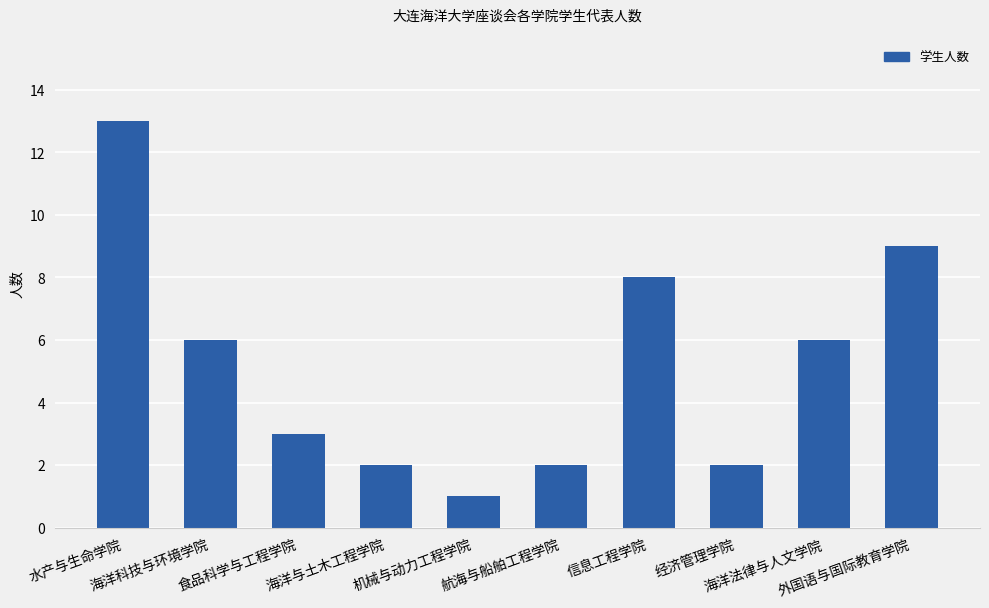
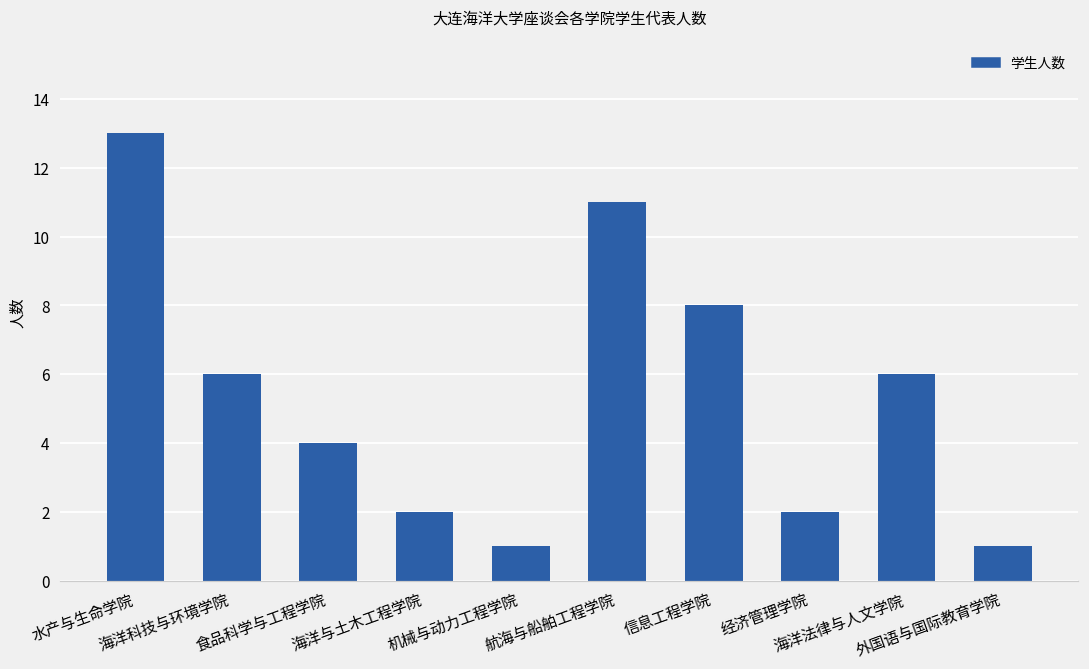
食品科学与工程学院: 3 -> 4
航海与船舶工程学院: 2 -> 11
外国语与国际教育学院: 9 -> 1
